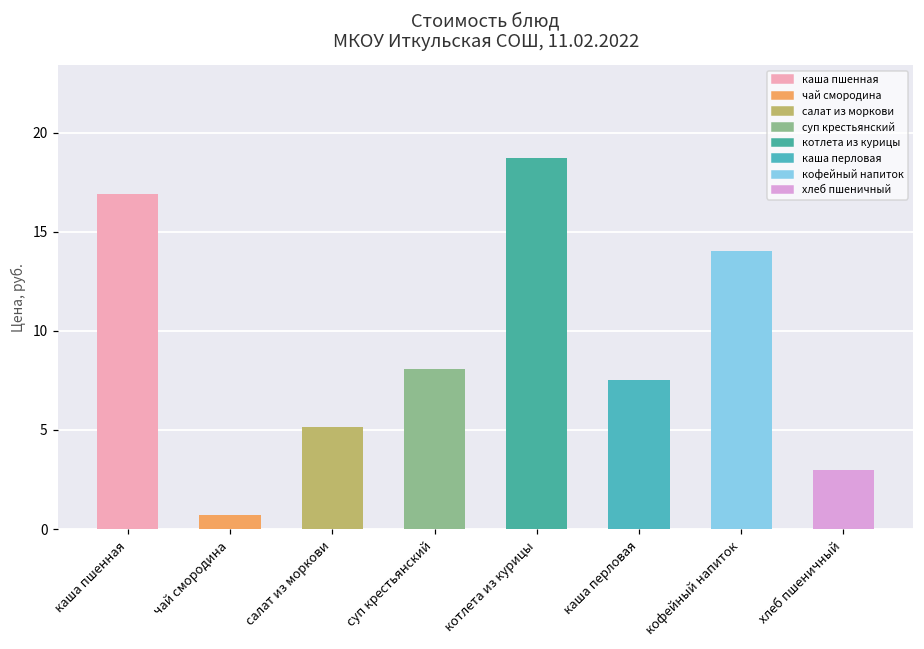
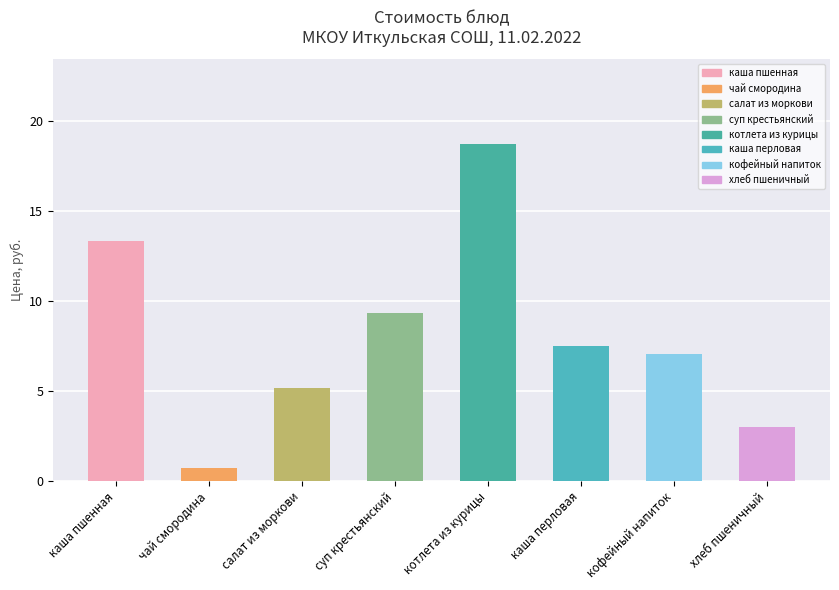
каша пшенная: 16.9 -> 13.3
суп крестьянский: 8.1 -> 9.3
кофейный напиток: 14.0 -> 7.1
